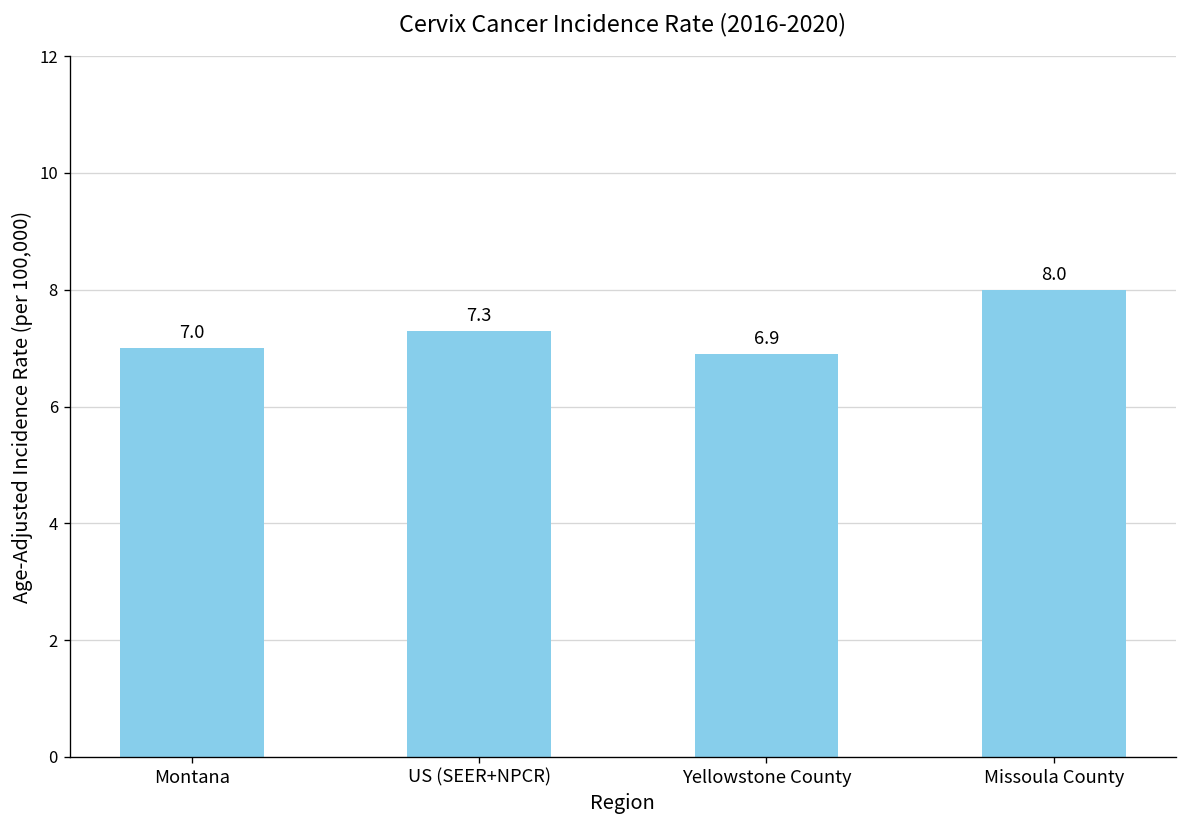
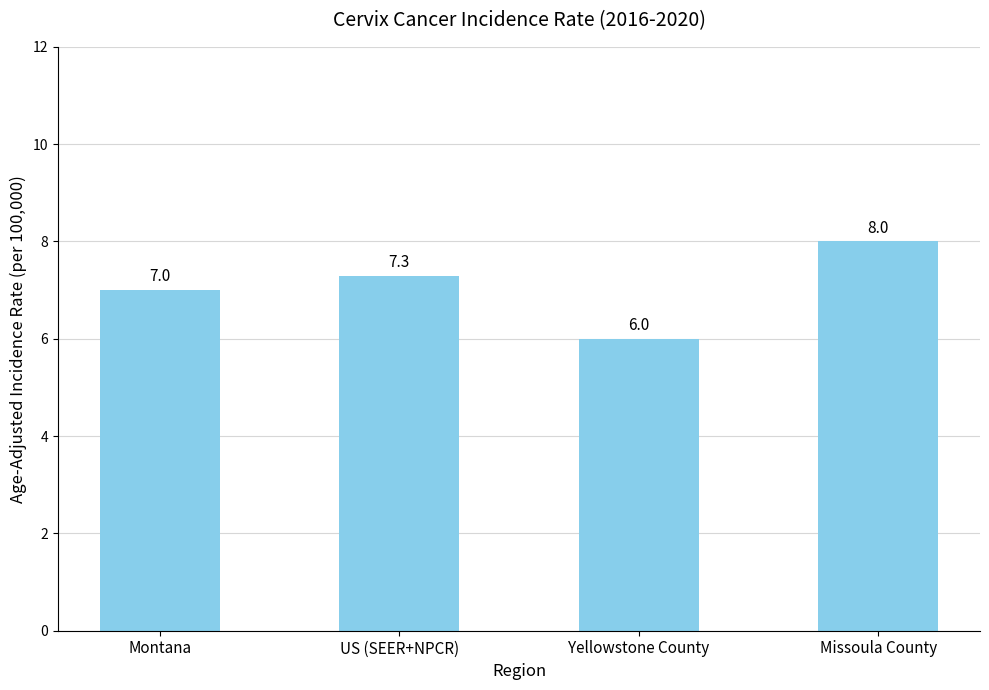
Yellowstone County: 6.9 -> 6.0
